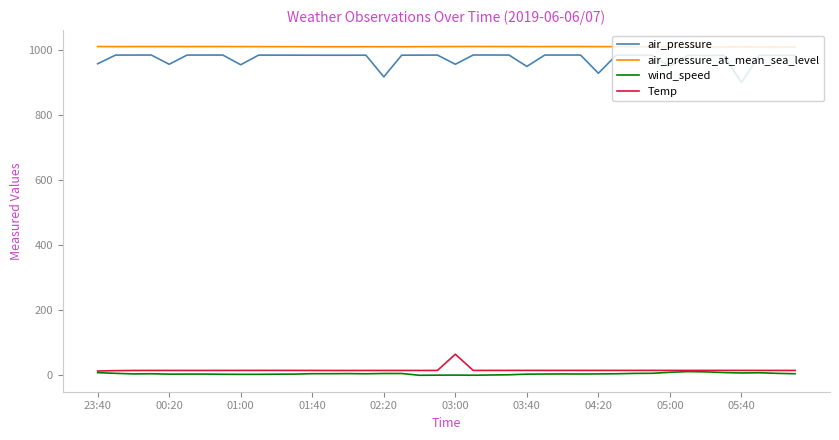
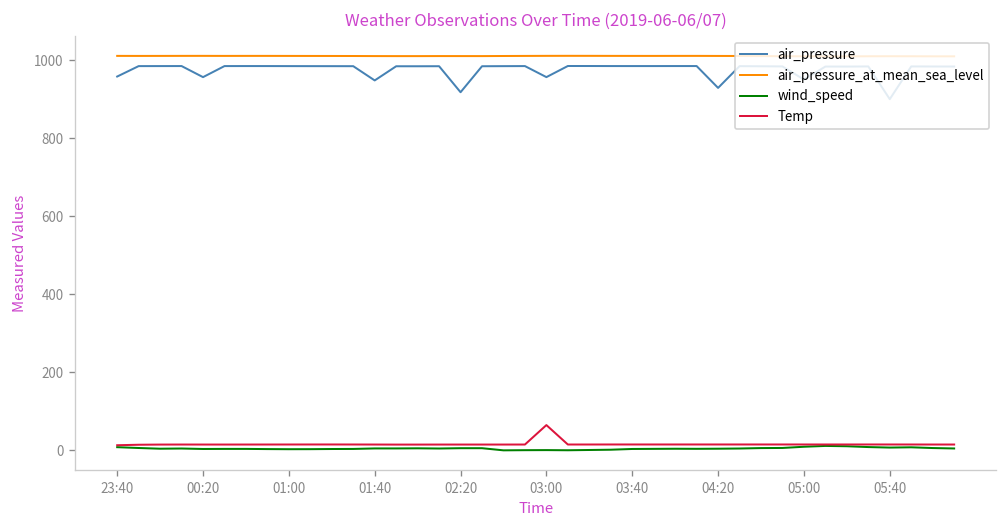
air_pressure, 01:00: 950 -> 980
air_pressure, 01:40: 980 -> 950
air_pressure, 03:40: 950 -> 980
